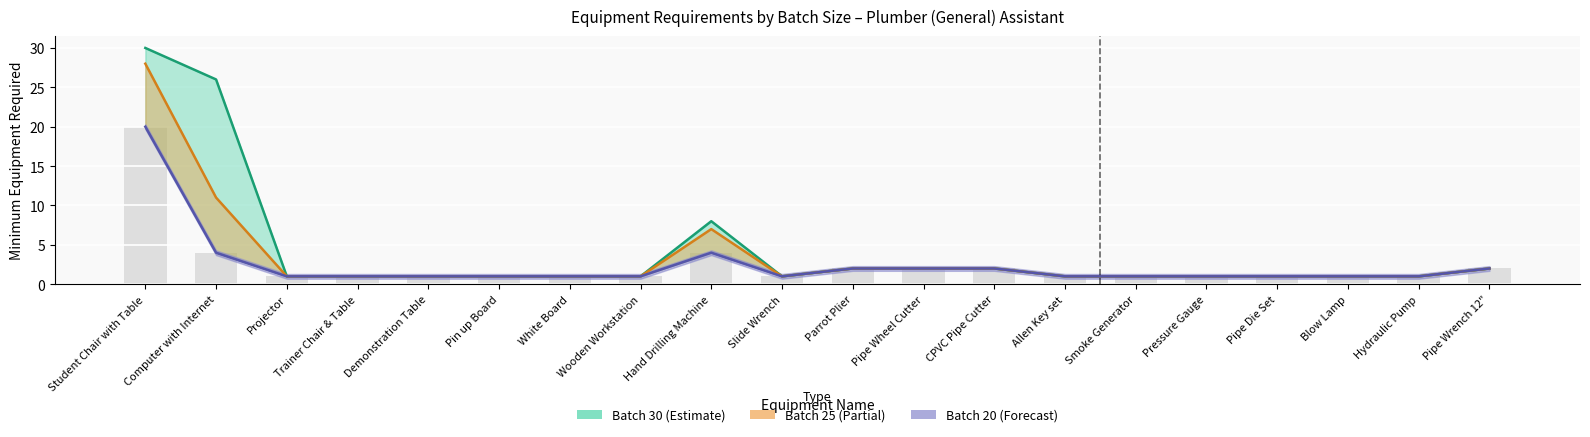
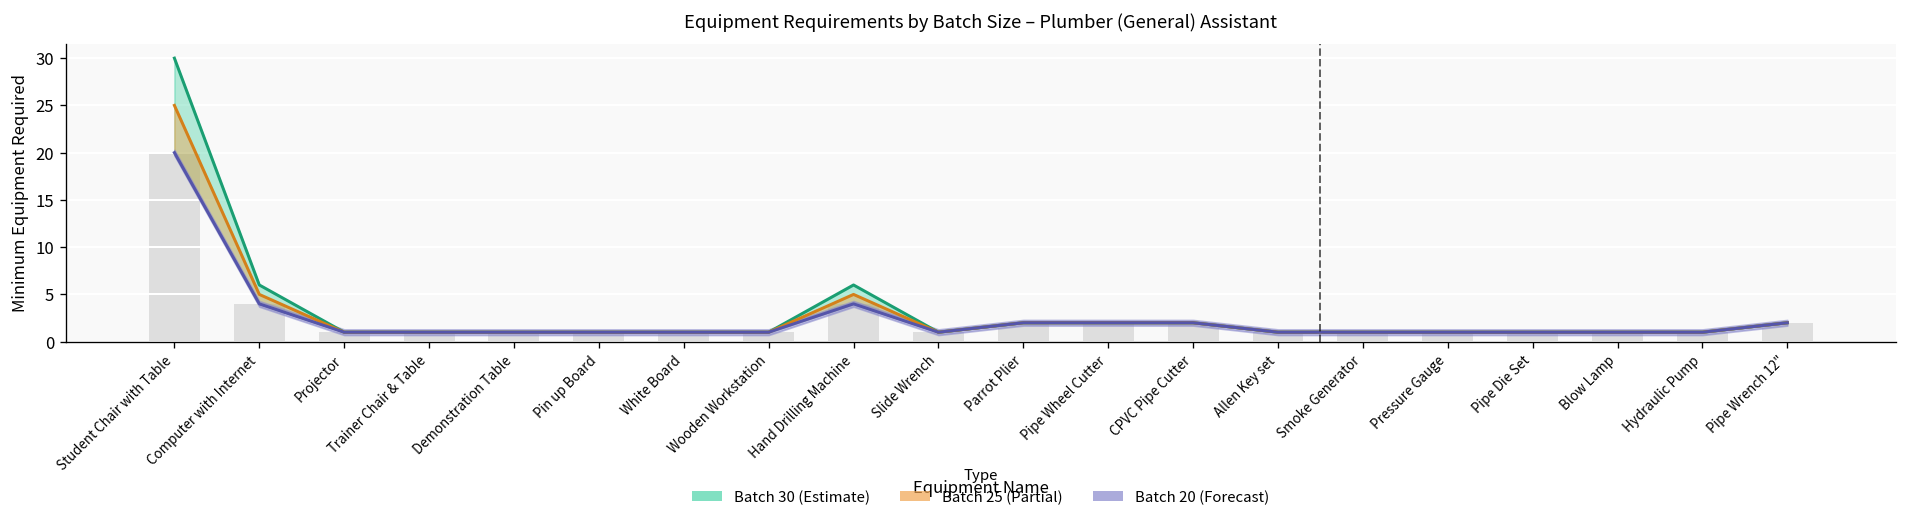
Batch 25 (Partial), Student Chair with Table: 28 -> 25
Batch 30 (Estimate), Computer with Internet: 26 -> 6
Batch 25 (Partial), Computer with Internet: 11 -> 5
Batch 30 (Estimate), Hand Drilling Machine: 8 -> 6
Batch 25 (Partial), Hand Drilling Machine: 7 -> 5
